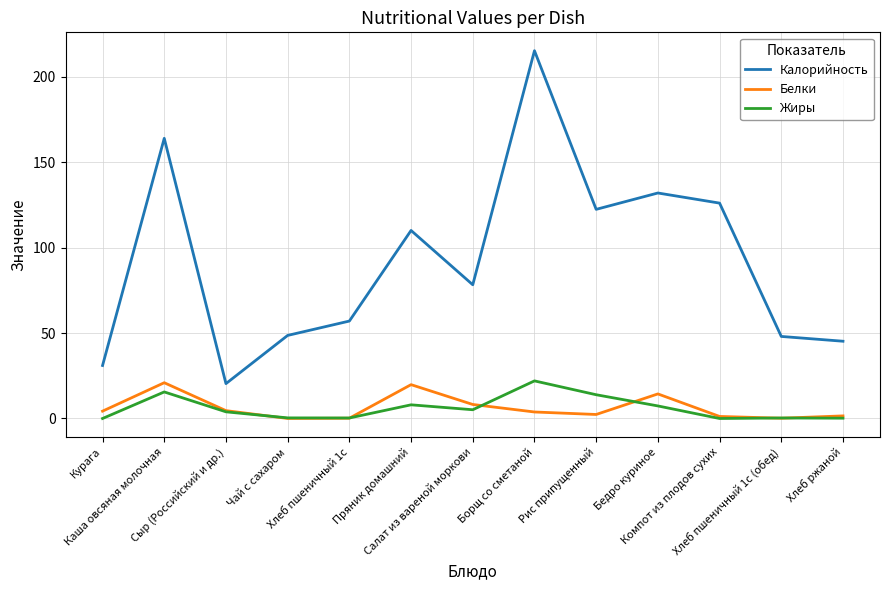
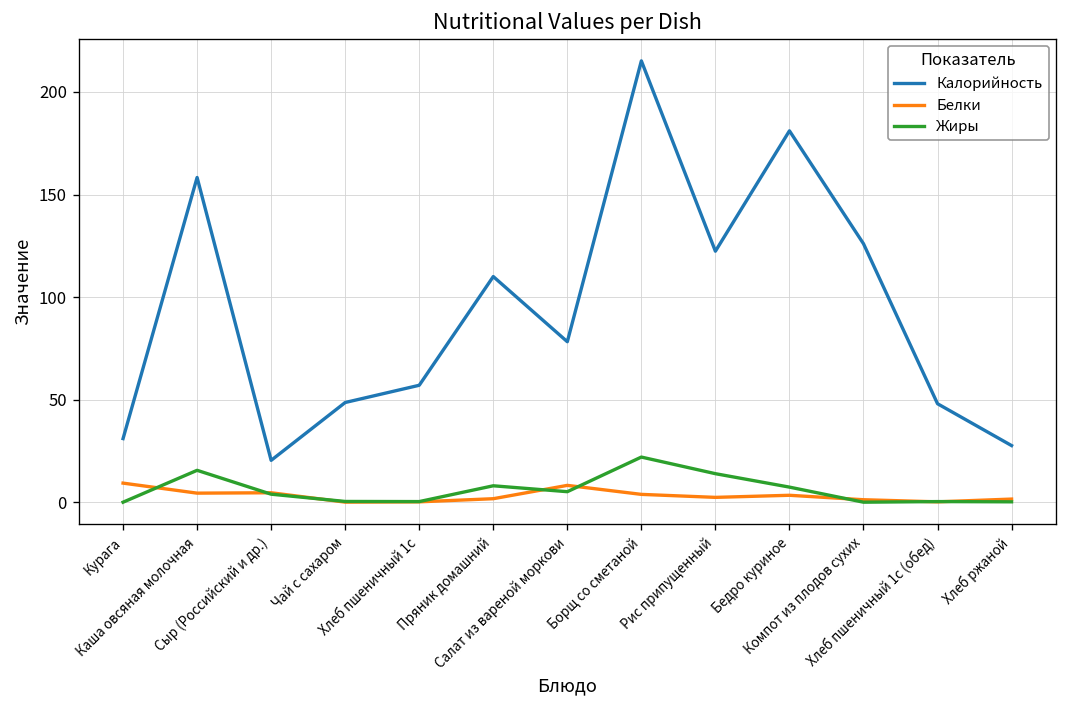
Белки, Курага: 4 -> 9
Калорийность, Каша овсяная молочная: 164 -> 158
Белки, Каша овсяная молочная: 21 -> 4
Белки, Пряник домашний: 20 -> 2
Калорийность, Бедро куриное: 132 -> 181
Белки, Бедро куриное: 14 -> 3
Калорийность, Хлеб ржаной: 45 -> 28
